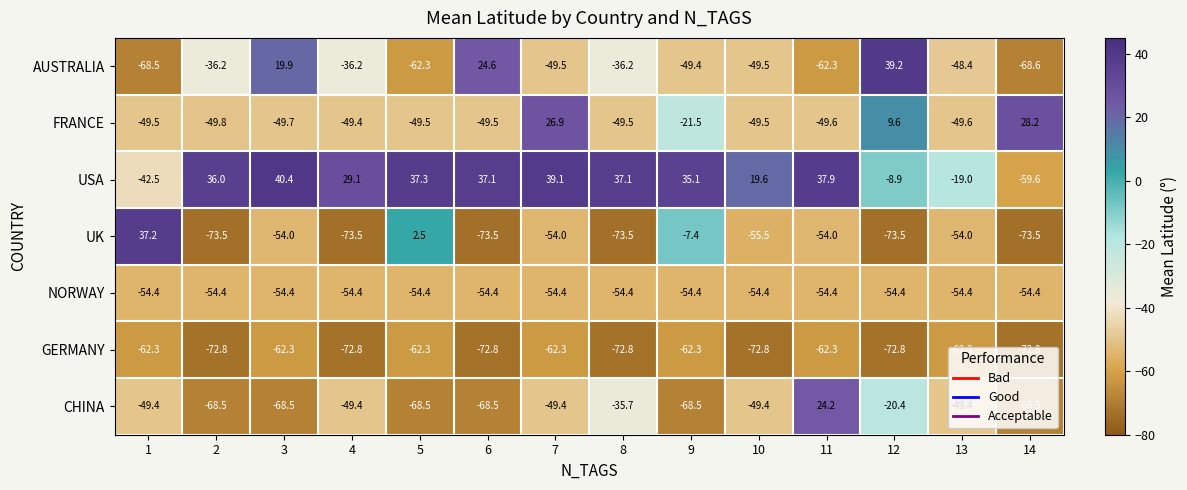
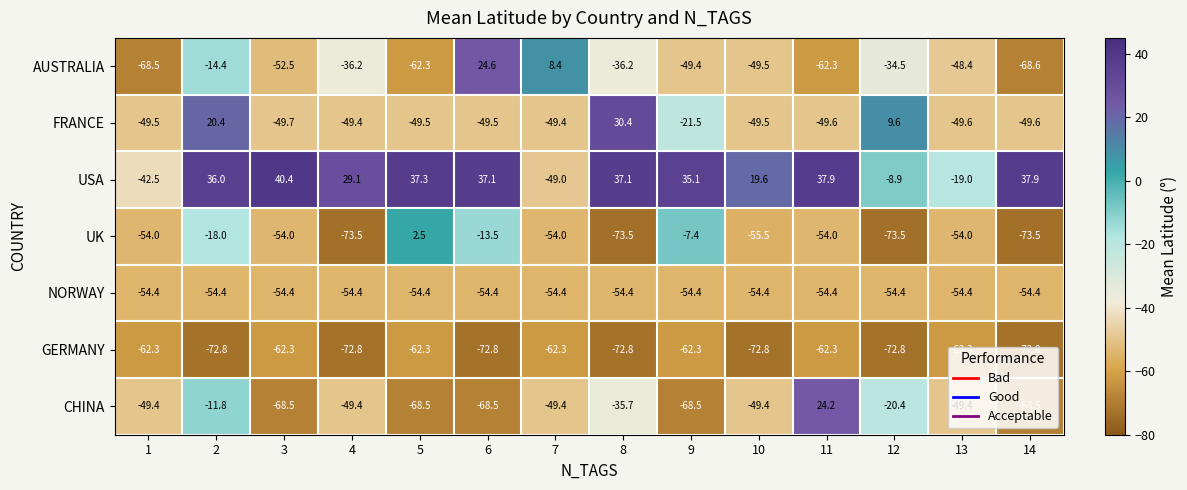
AUSTRALIA, 2: -36.2 -> -14.4
AUSTRALIA, 3: 19.9 -> -52.5
AUSTRALIA, 7: -49.5 -> 8.4
AUSTRALIA, 12: 39.2 -> -34.5
FRANCE, 2: -49.8 -> 20.4
FRANCE, 7: 26.9 -> -49.4
FRANCE, 8: -49.5 -> 30.4
FRANCE, 14: 28.2 -> -49.6
USA, 7: 39.1 -> -49.0
USA, 14: -59.6 -> 37.9
UK, 1: 37.2 -> -54.0
UK, 2: -73.5 -> -18.0
UK, 6: -73.5 -> -13.5
CHINA, 2: -68.5 -> -11.8
